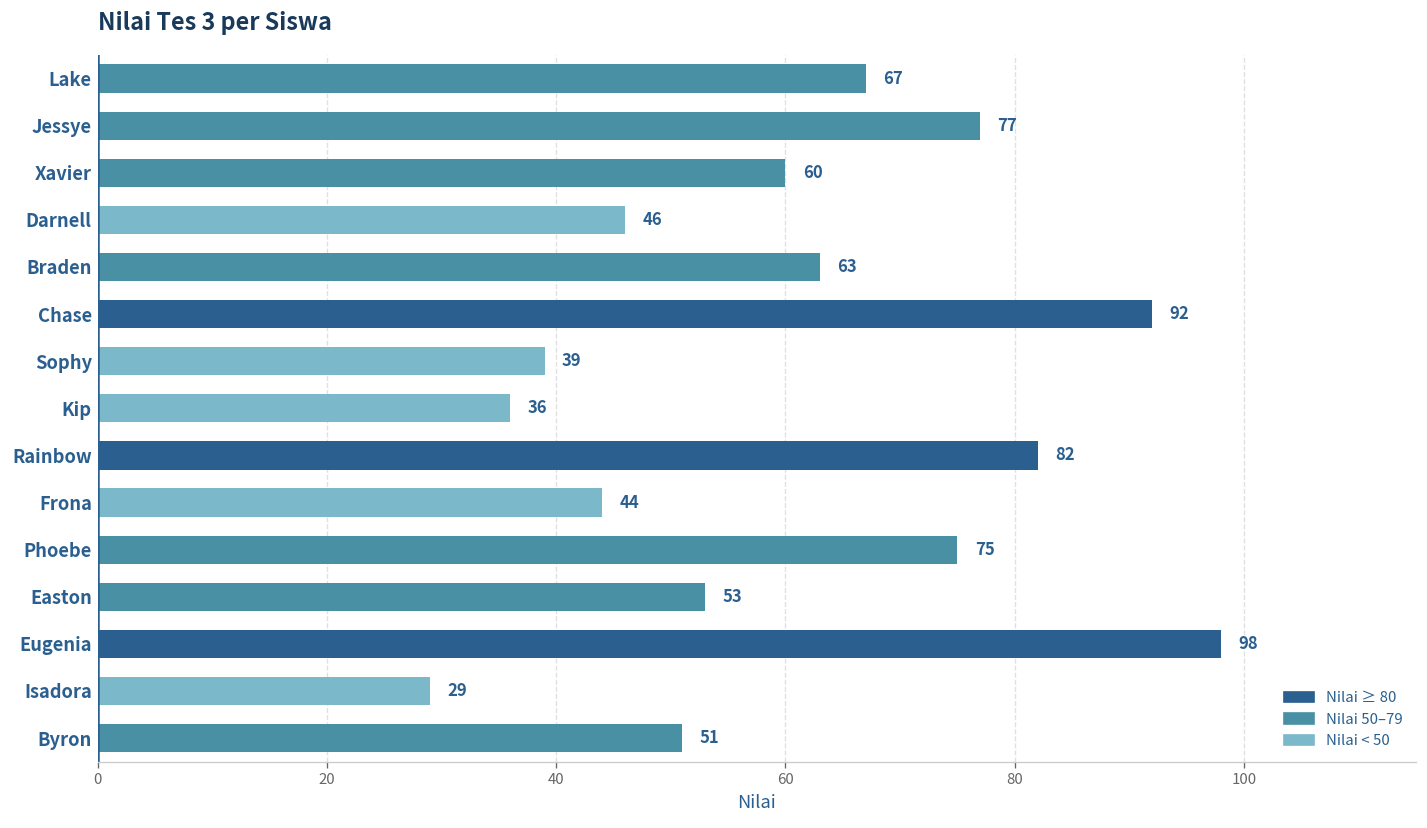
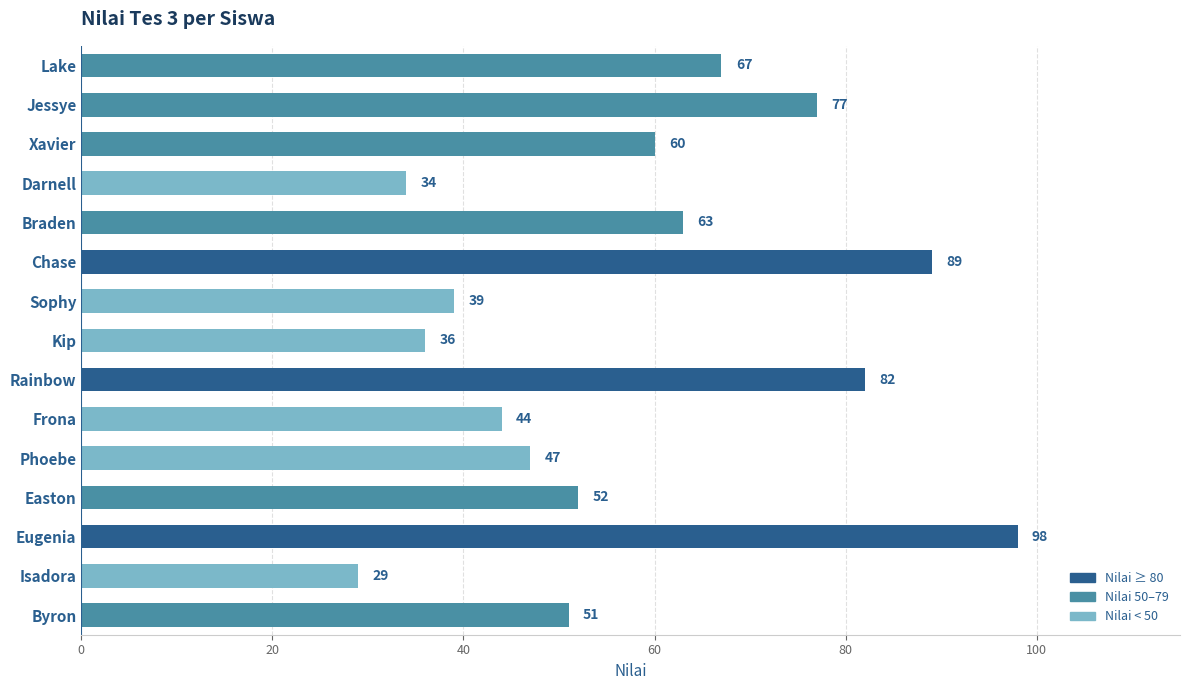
Darnell: 46 -> 34
Chase: 92 -> 89
Phoebe: 75 -> 47
Easton: 53 -> 52
